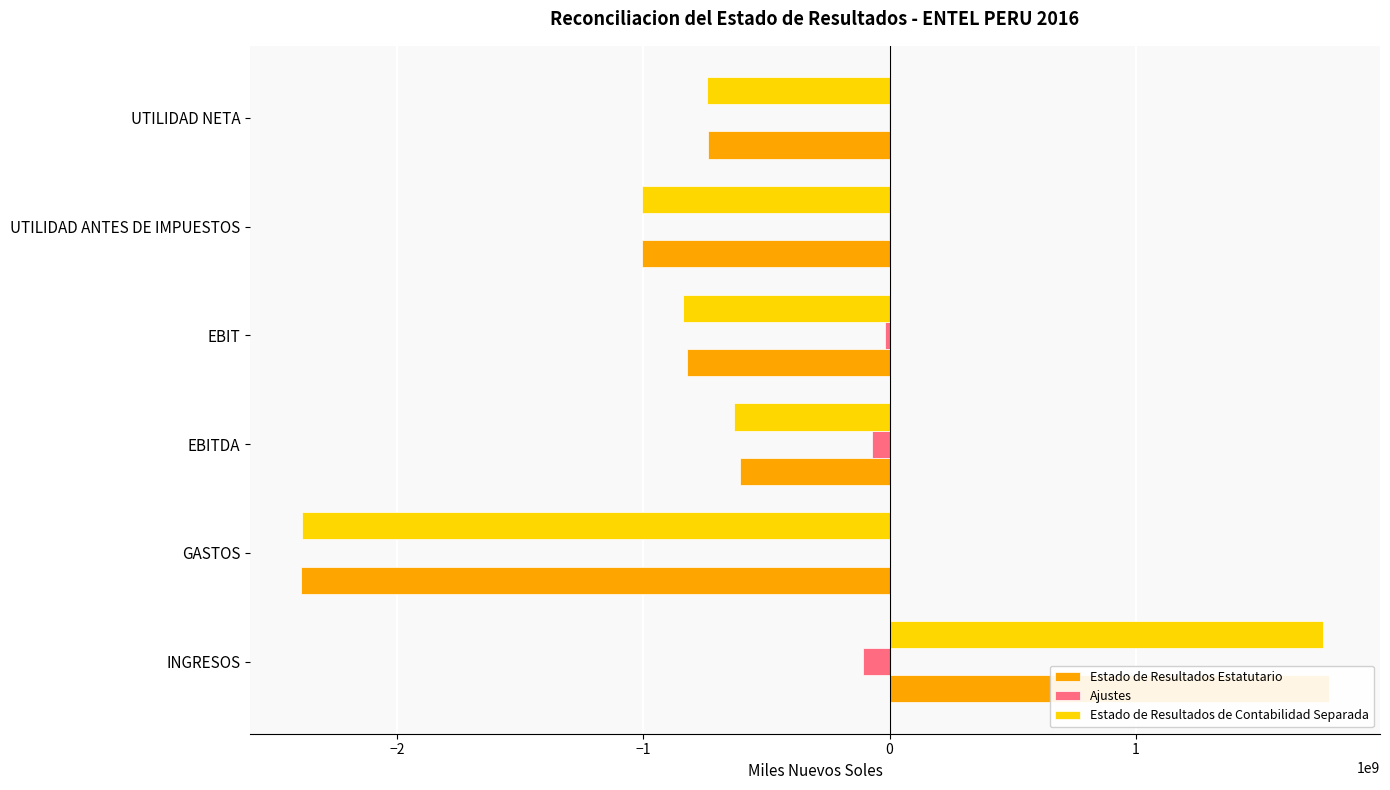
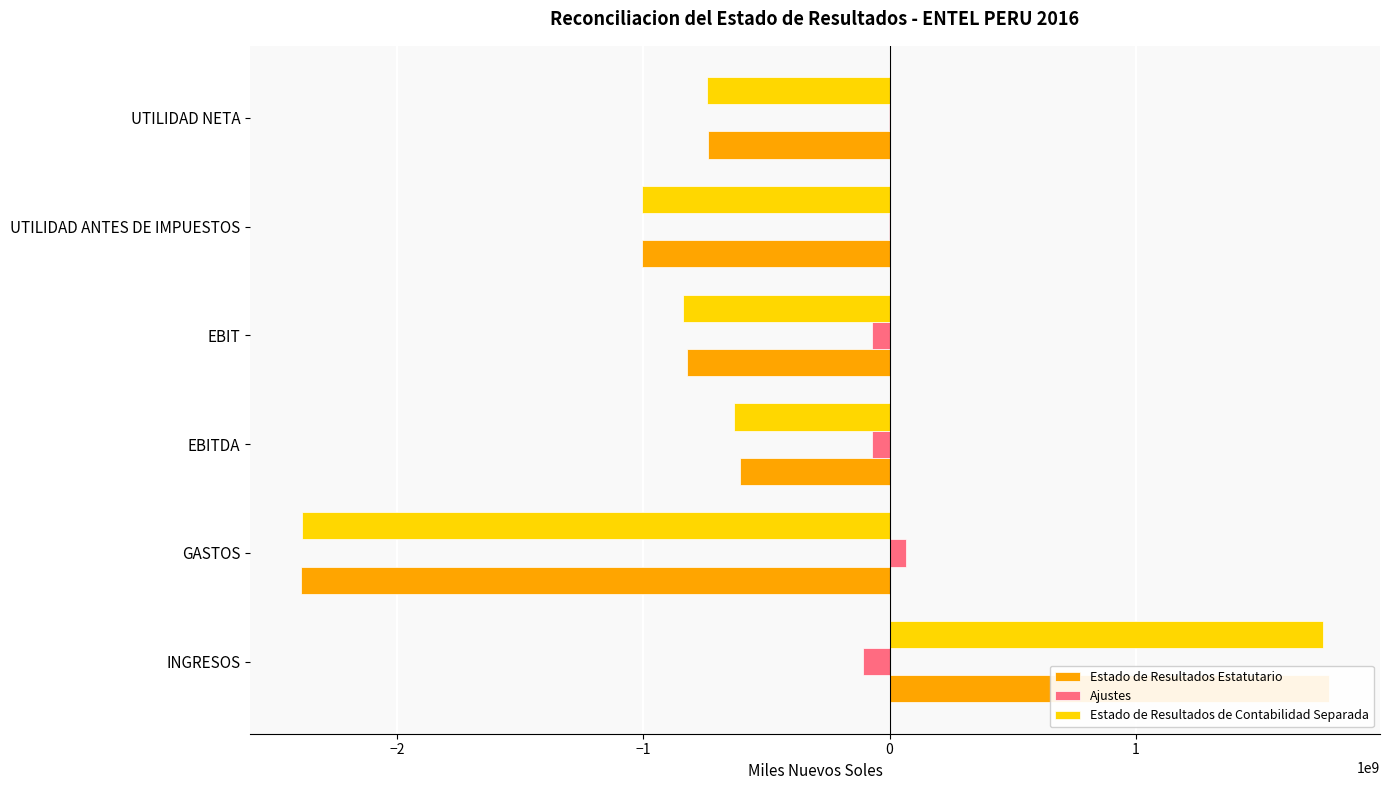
Ajustes, EBIT: -20000000 -> -70000000
Ajustes, GASTOS: 0 -> 70000000
